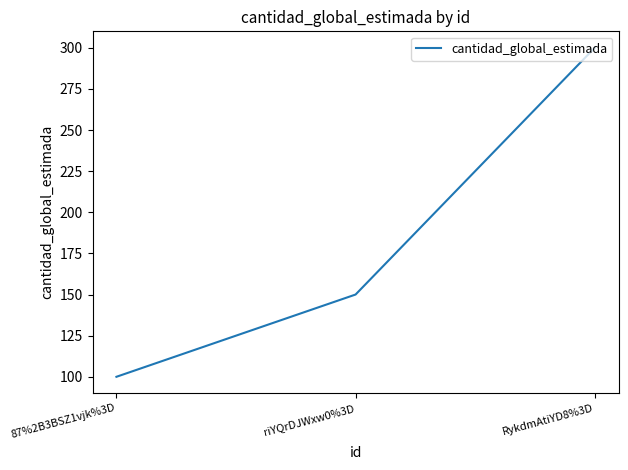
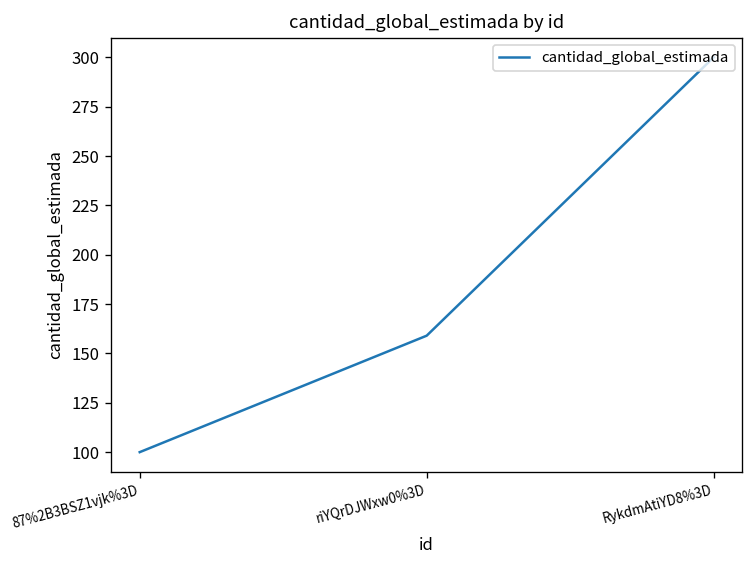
riYQrDJWxw0%3D: 150 -> 159
